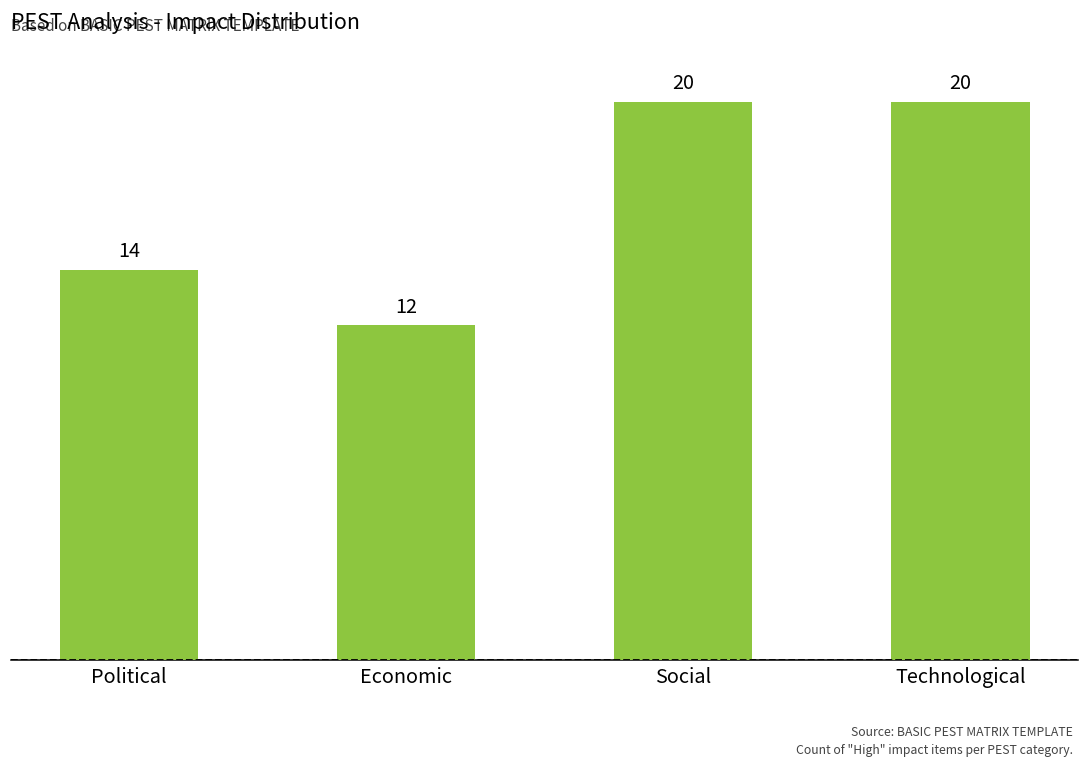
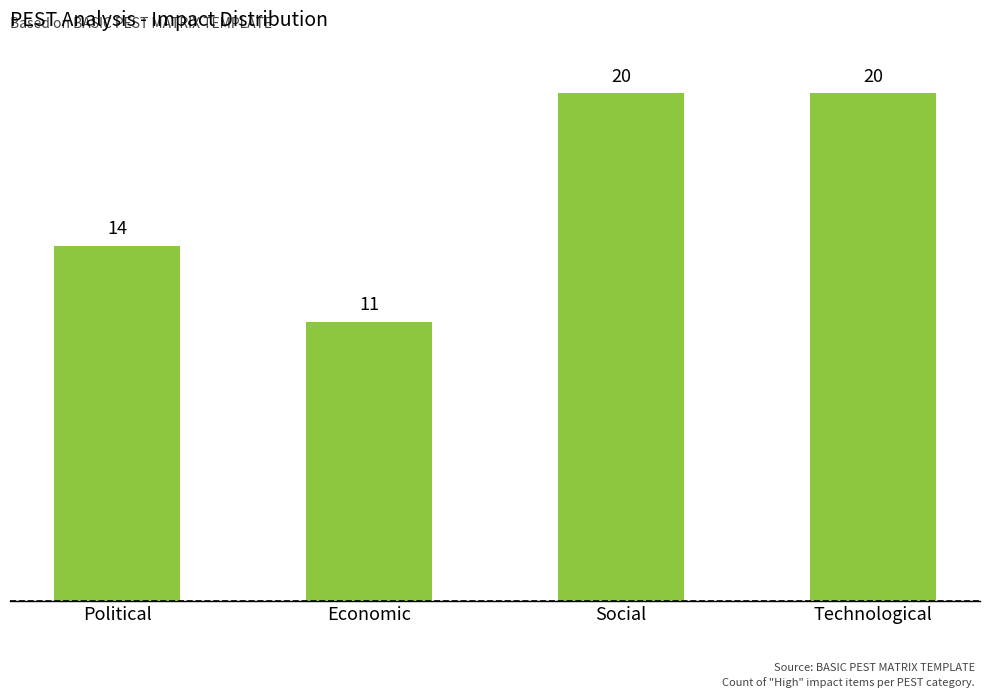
Economic: 12 -> 11
